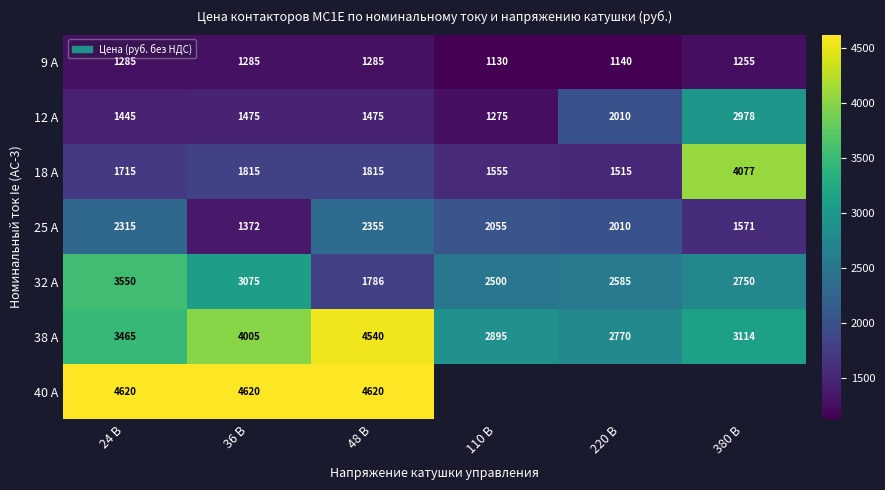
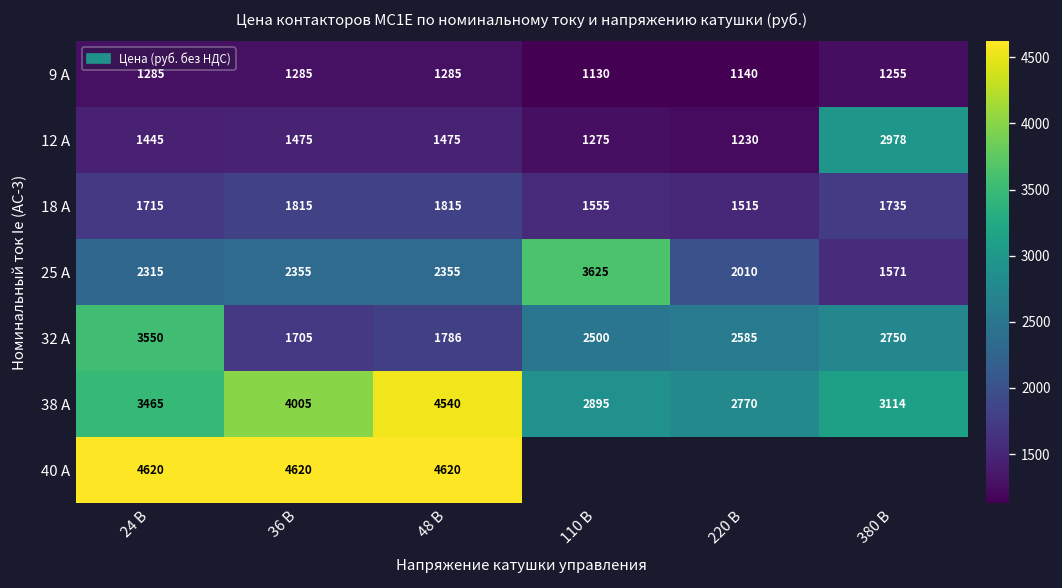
12 А, 220 В: 2010 -> 1230
18 А, 380 В: 4077 -> 1735
25 А, 36 В: 1372 -> 2355
25 А, 110 В: 2055 -> 3625
32 А, 36 В: 3075 -> 1705
